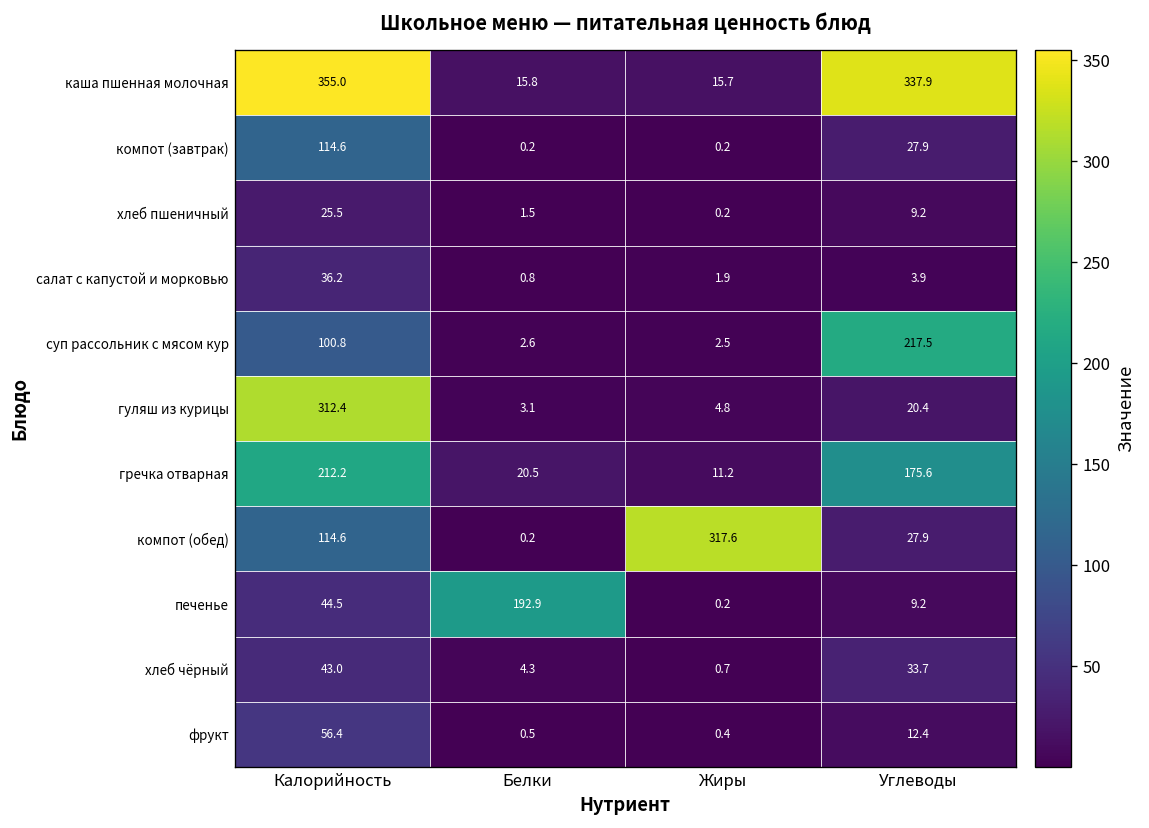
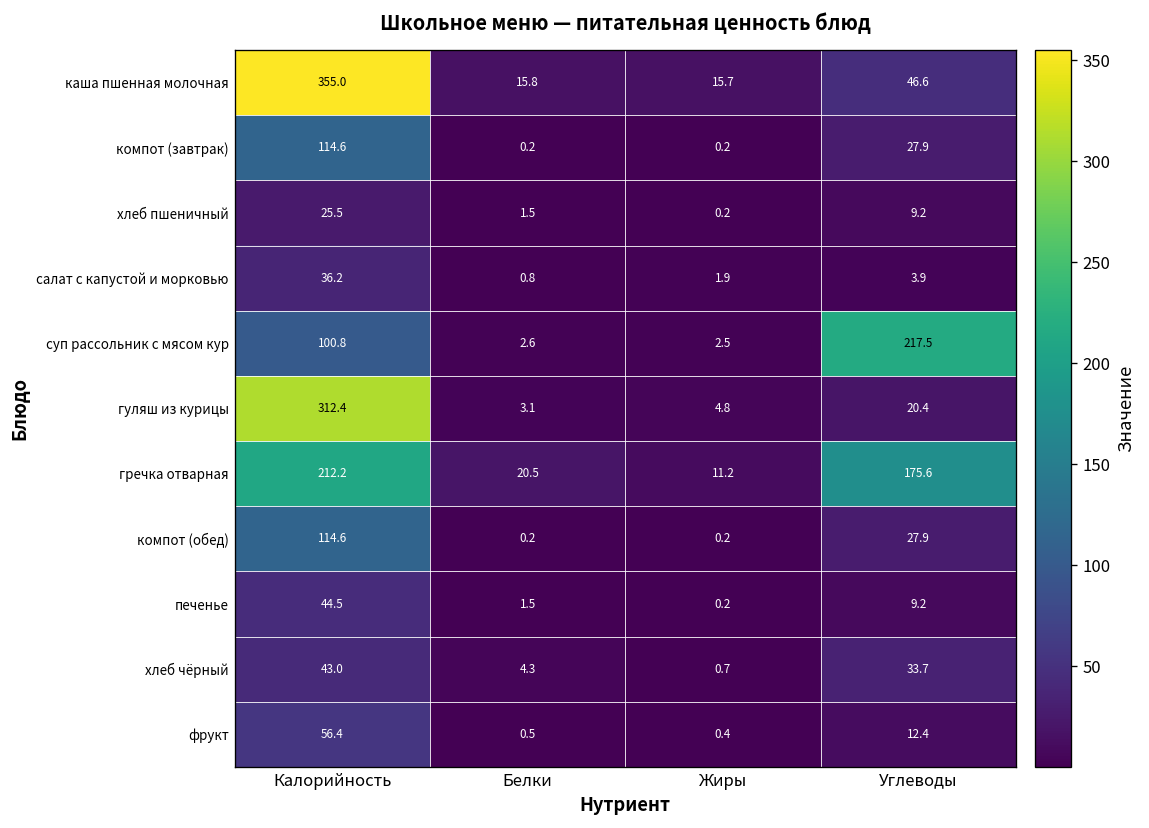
каша пшенная молочная, Углеводы: 337.9 -> 46.6
компот (обед), Жиры: 317.6 -> 0.2
печенье, Белки: 192.9 -> 1.5
